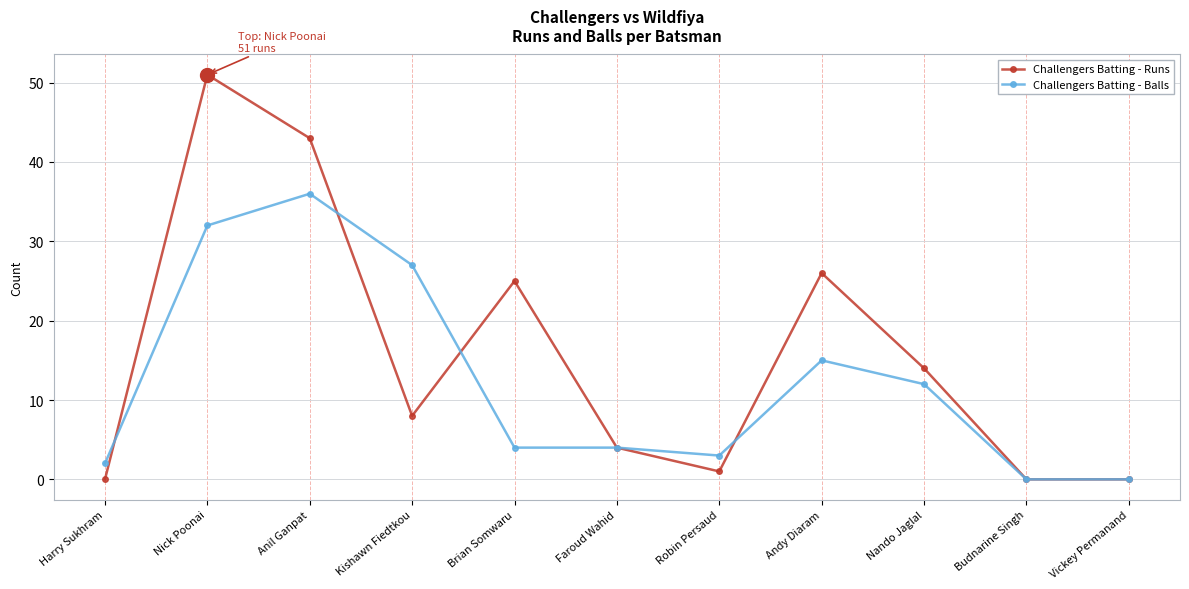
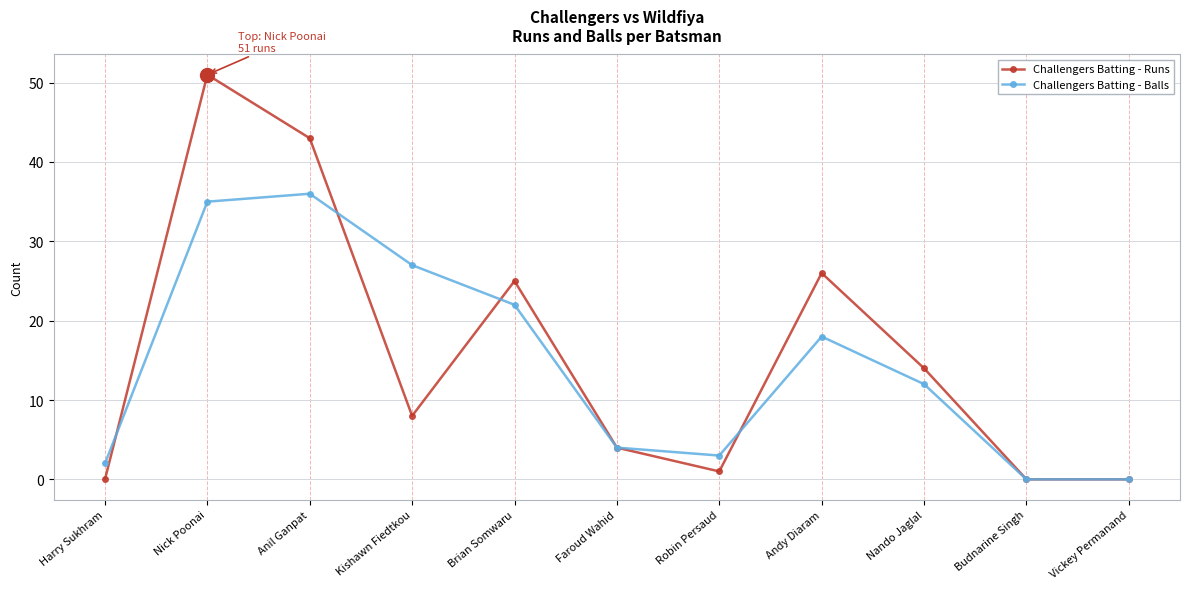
Challengers Batting - Balls, Nick Poonai: 32 -> 35
Challengers Batting - Balls, Brian Somwaru: 4 -> 22
Challengers Batting - Balls, Andy Diaram: 15 -> 18
